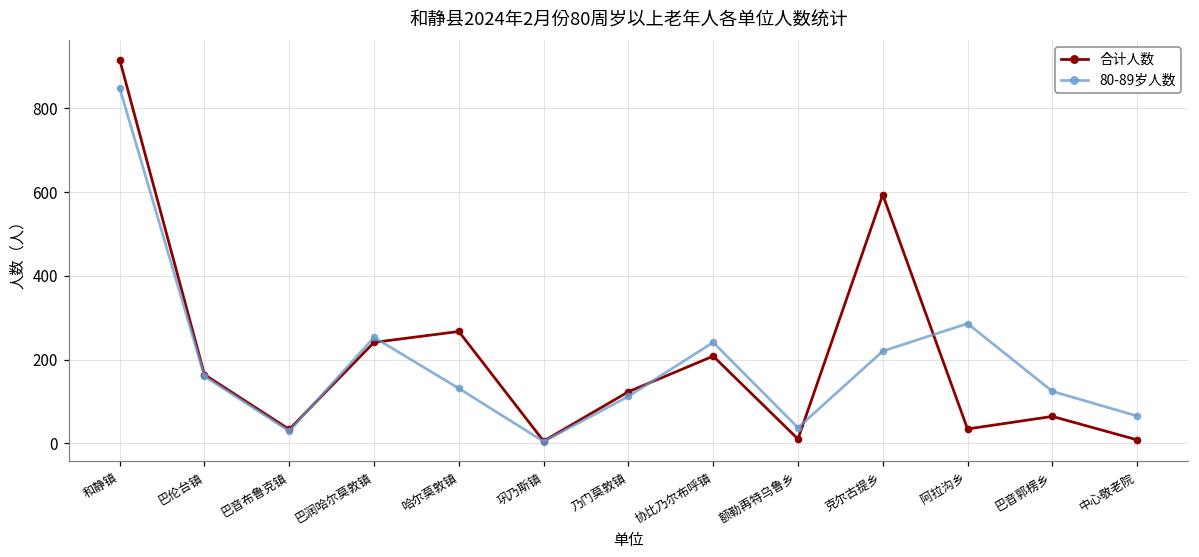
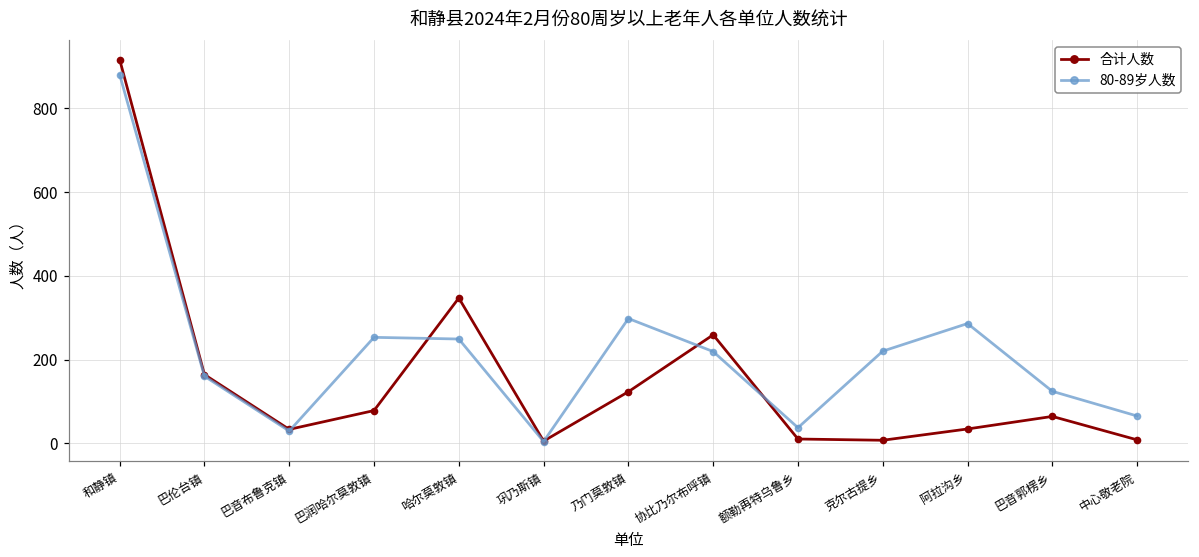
80-89岁人数, 和静镇: 850 -> 880
合计人数, 巴润哈尔莫敦镇: 240 -> 80
合计人数, 哈尔莫敦镇: 270 -> 350
80-89岁人数, 哈尔莫敦镇: 130 -> 250
80-89岁人数, 乃门莫敦镇: 110 -> 300
合计人数, 协比乃尔布呼镇: 210 -> 260
80-89岁人数, 协比乃尔布呼镇: 240 -> 220
合计人数, 克尔古提乡: 590 -> 10
